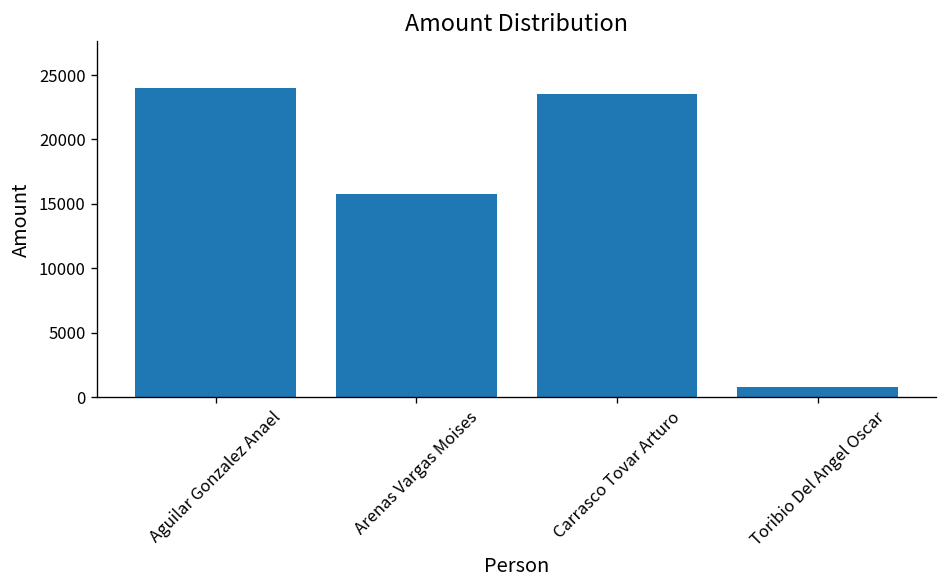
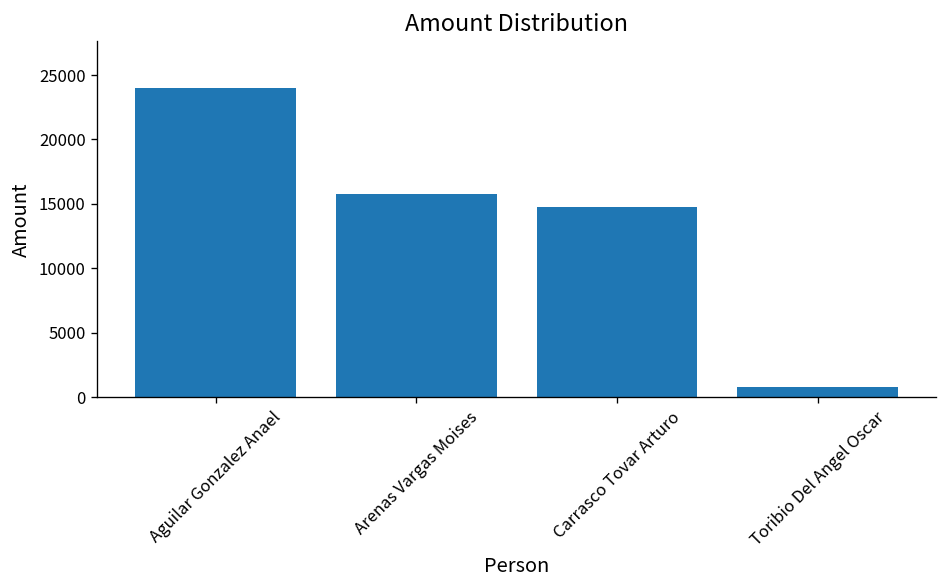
Carrasco Tovar Arturo: 23600 -> 14800
